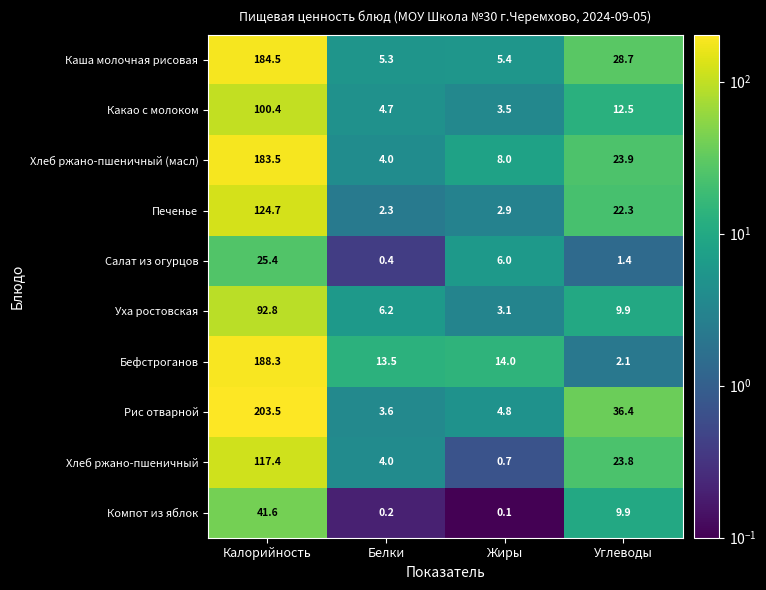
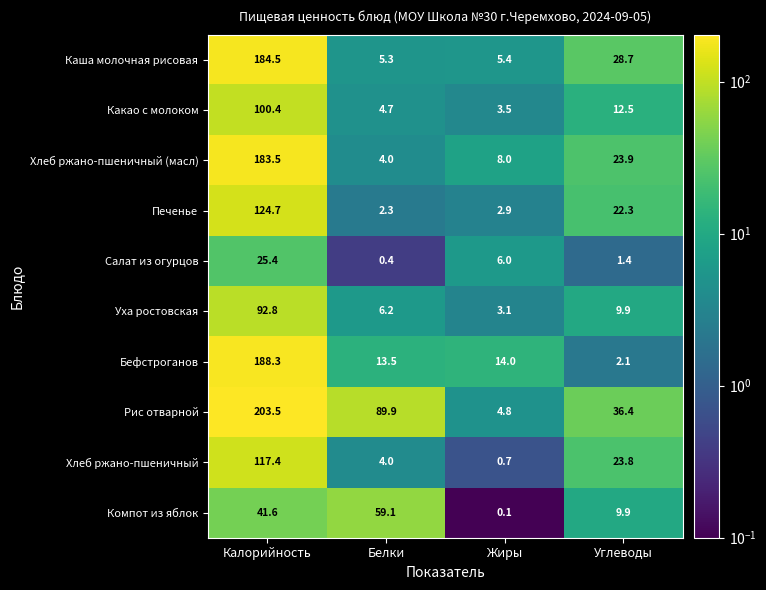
Рис отварной, Белки: 3.6 -> 89.9
Компот из яблок, Белки: 0.2 -> 59.1
